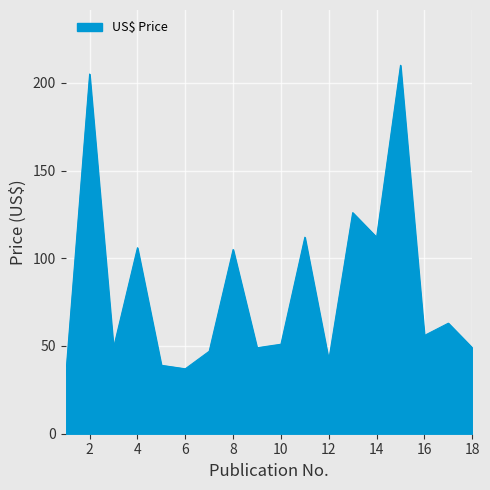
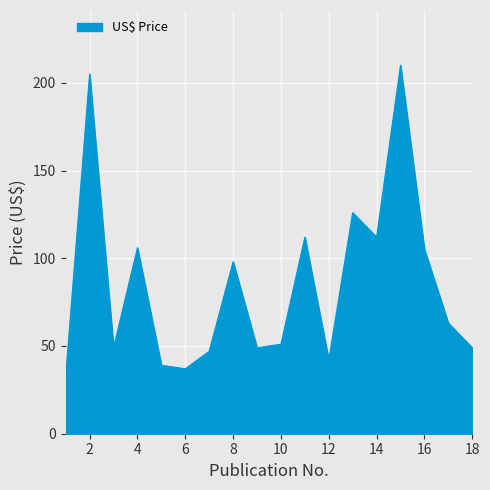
8: 105 -> 98
16: 56 -> 105
